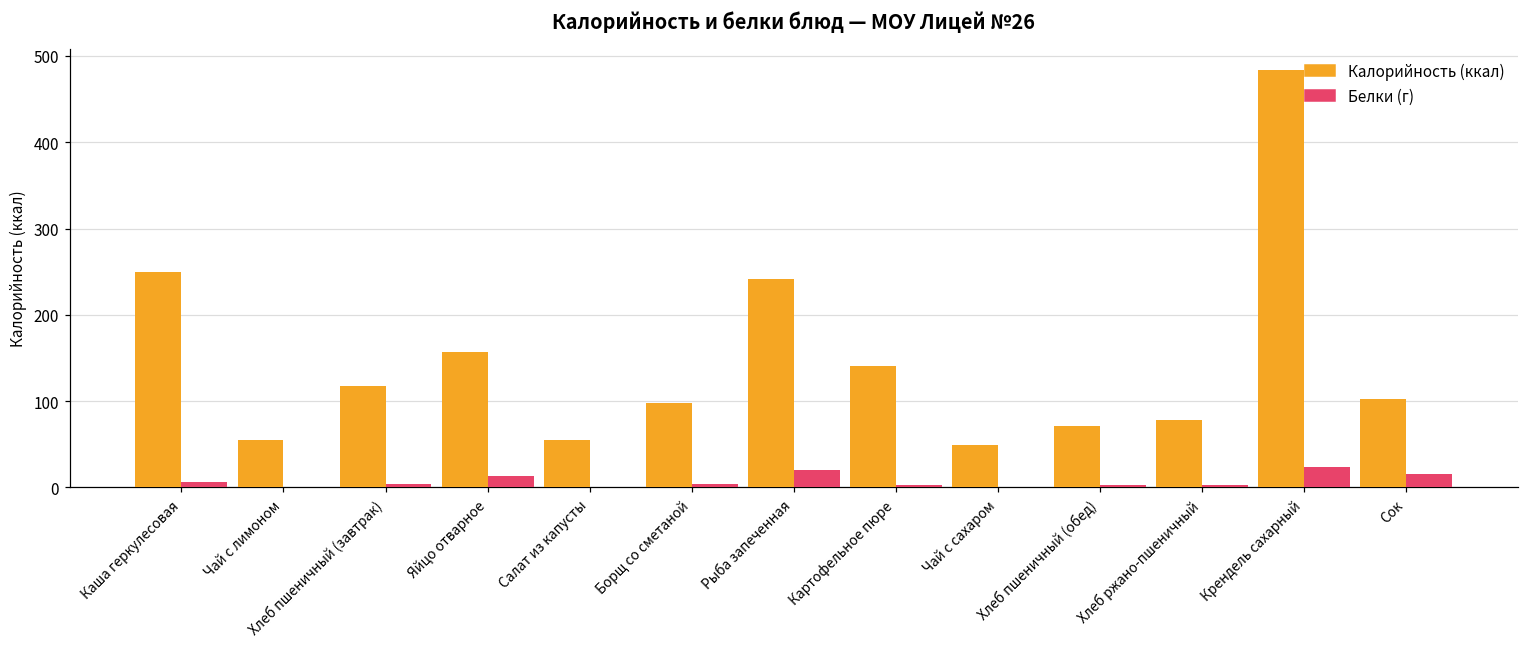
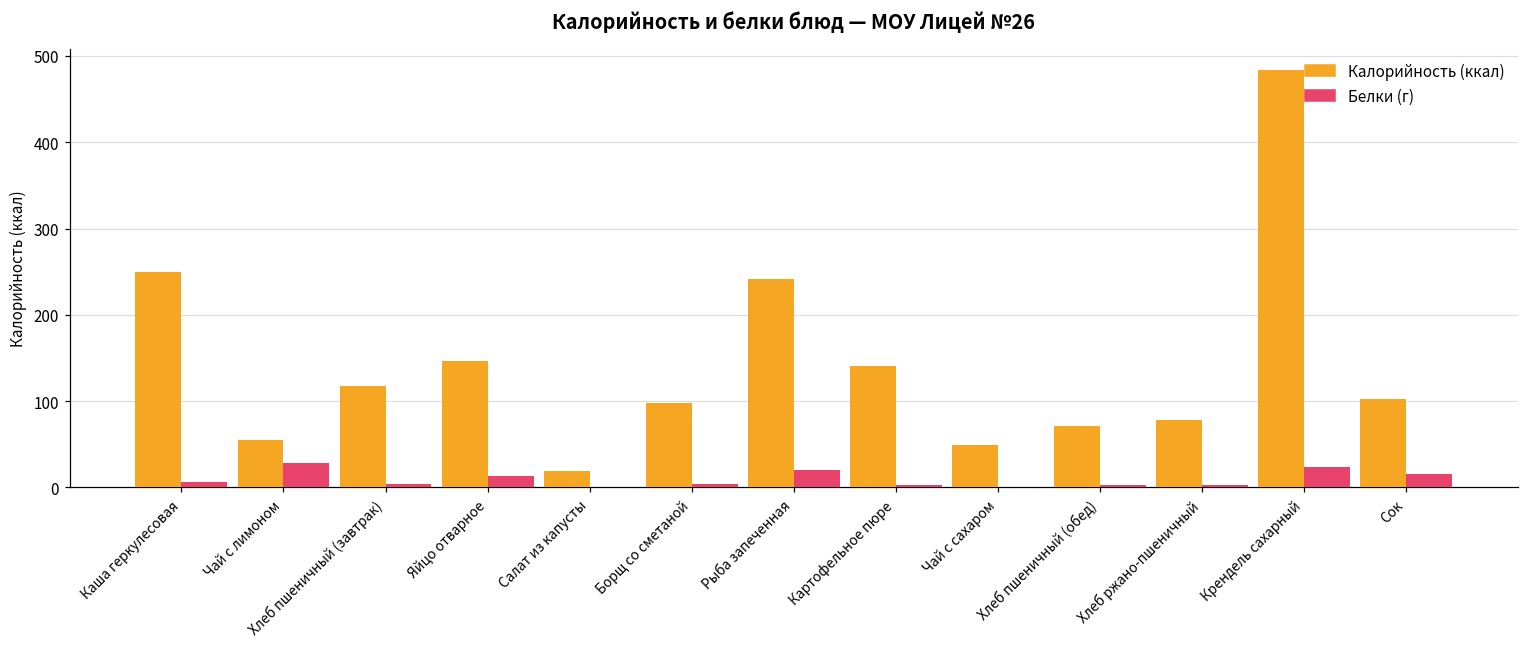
Белки (г), Чай с лимоном: 0 -> 30
Калорийность (ккал), Яйцо отварное: 160 -> 150
Калорийность (ккал), Салат из капусты: 60 -> 20
